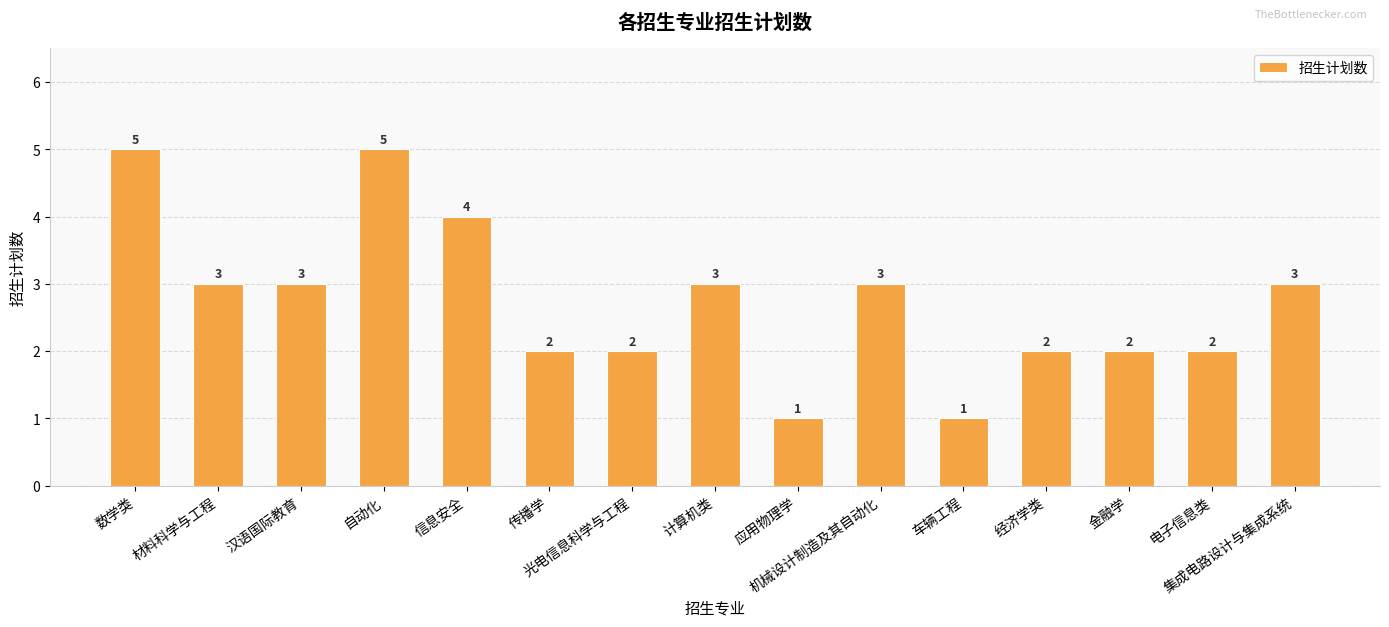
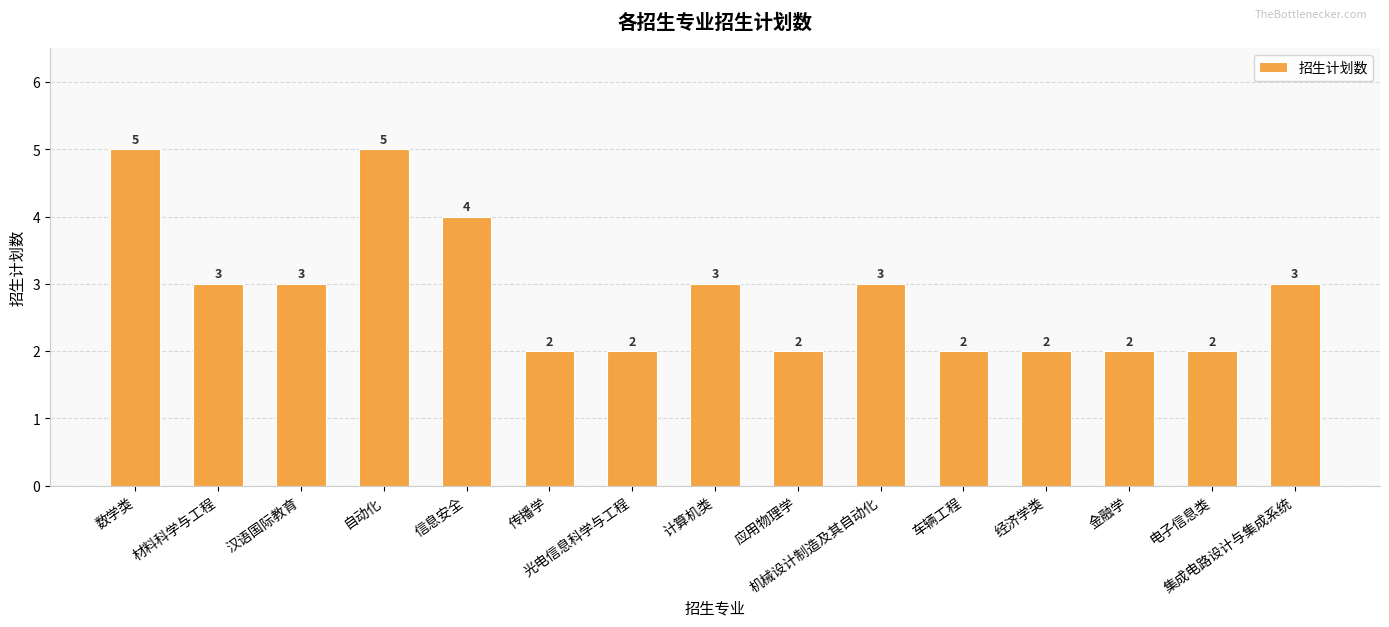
应用物理学: 1 -> 2
车辆工程: 1 -> 2
